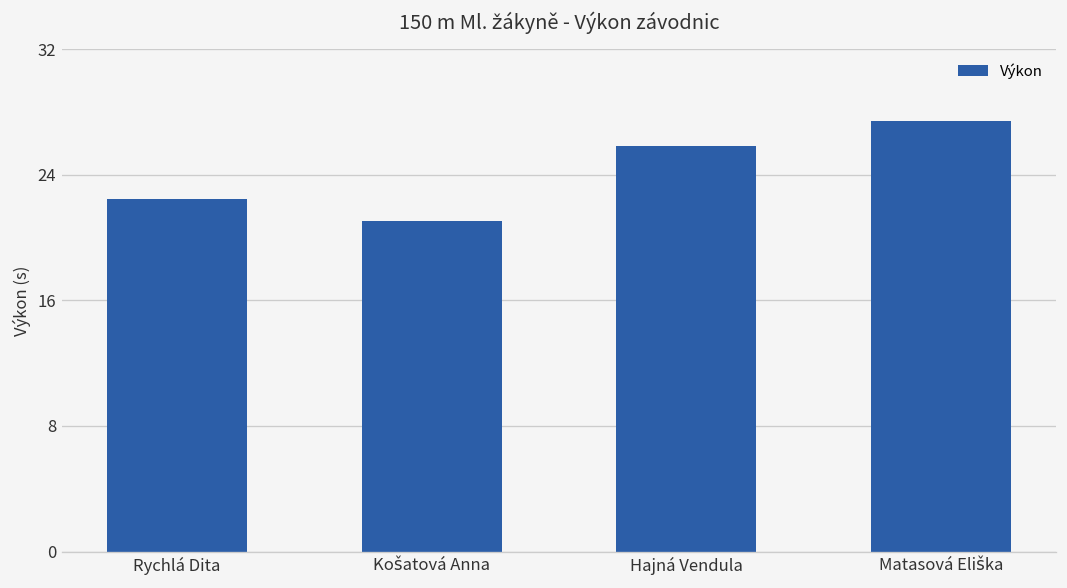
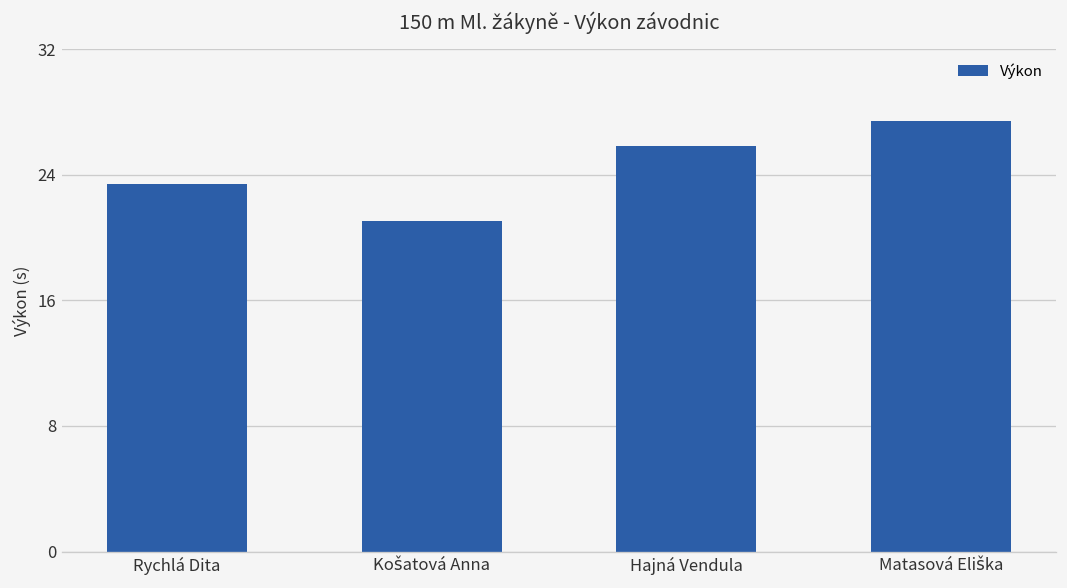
Rychlá Dita: 22.5 -> 23.4
